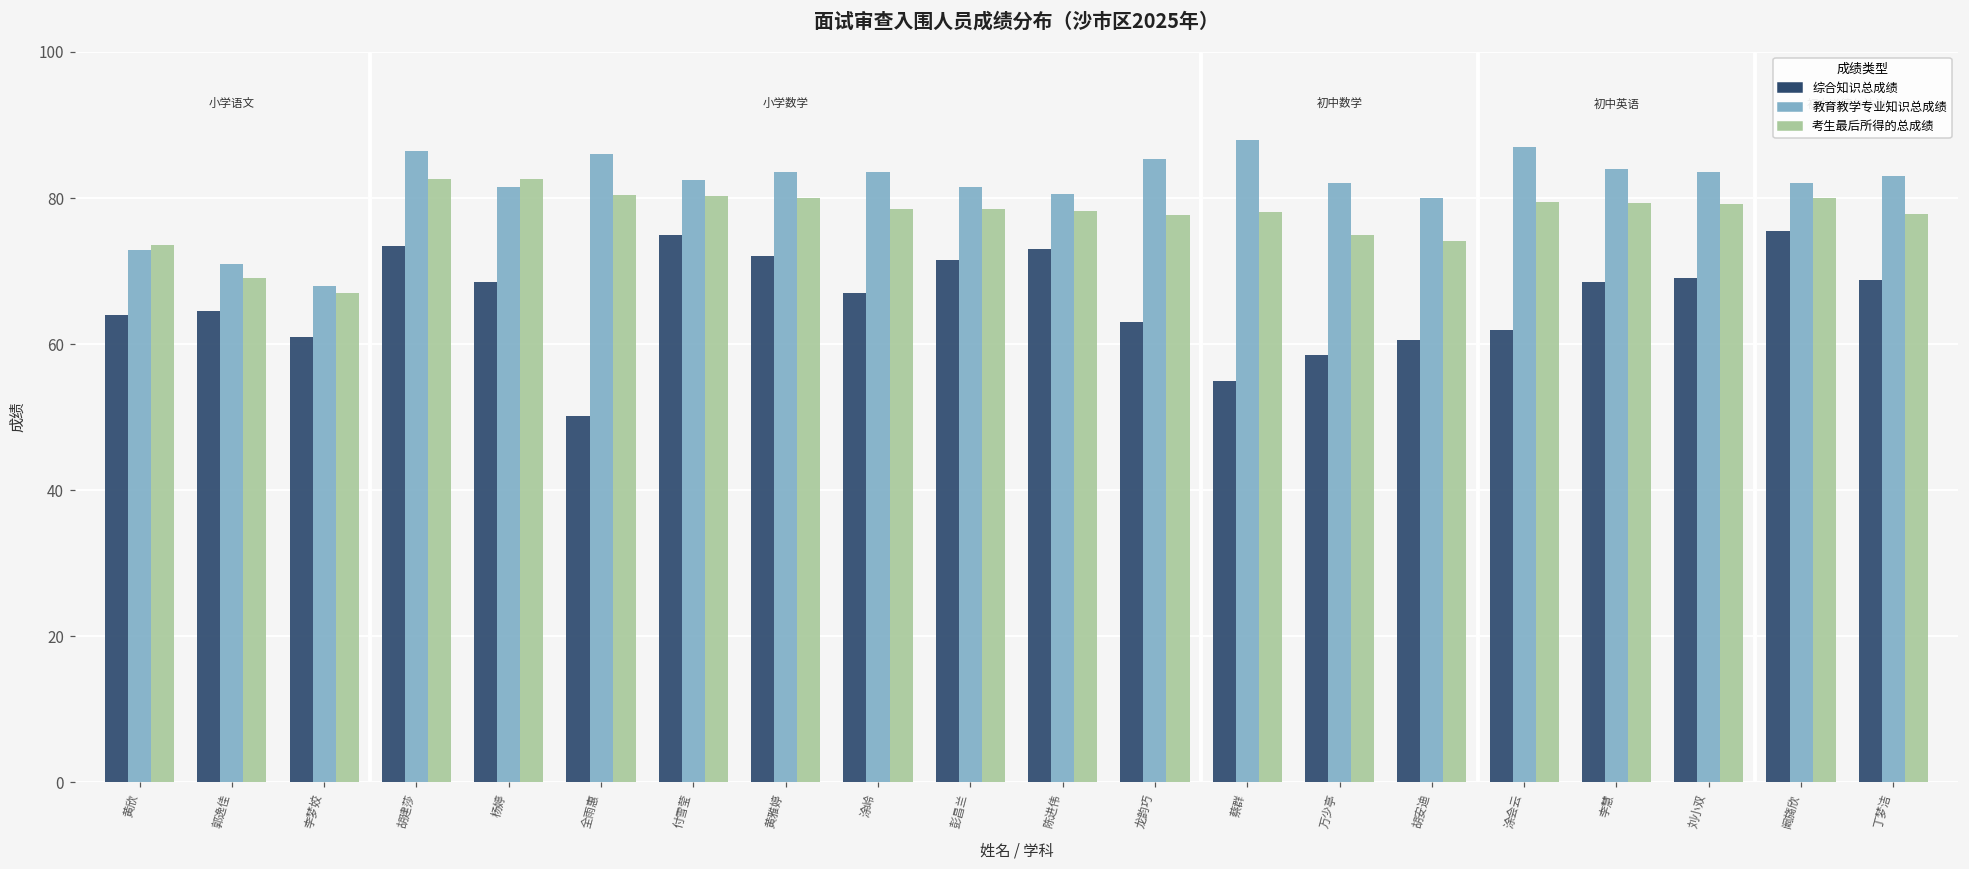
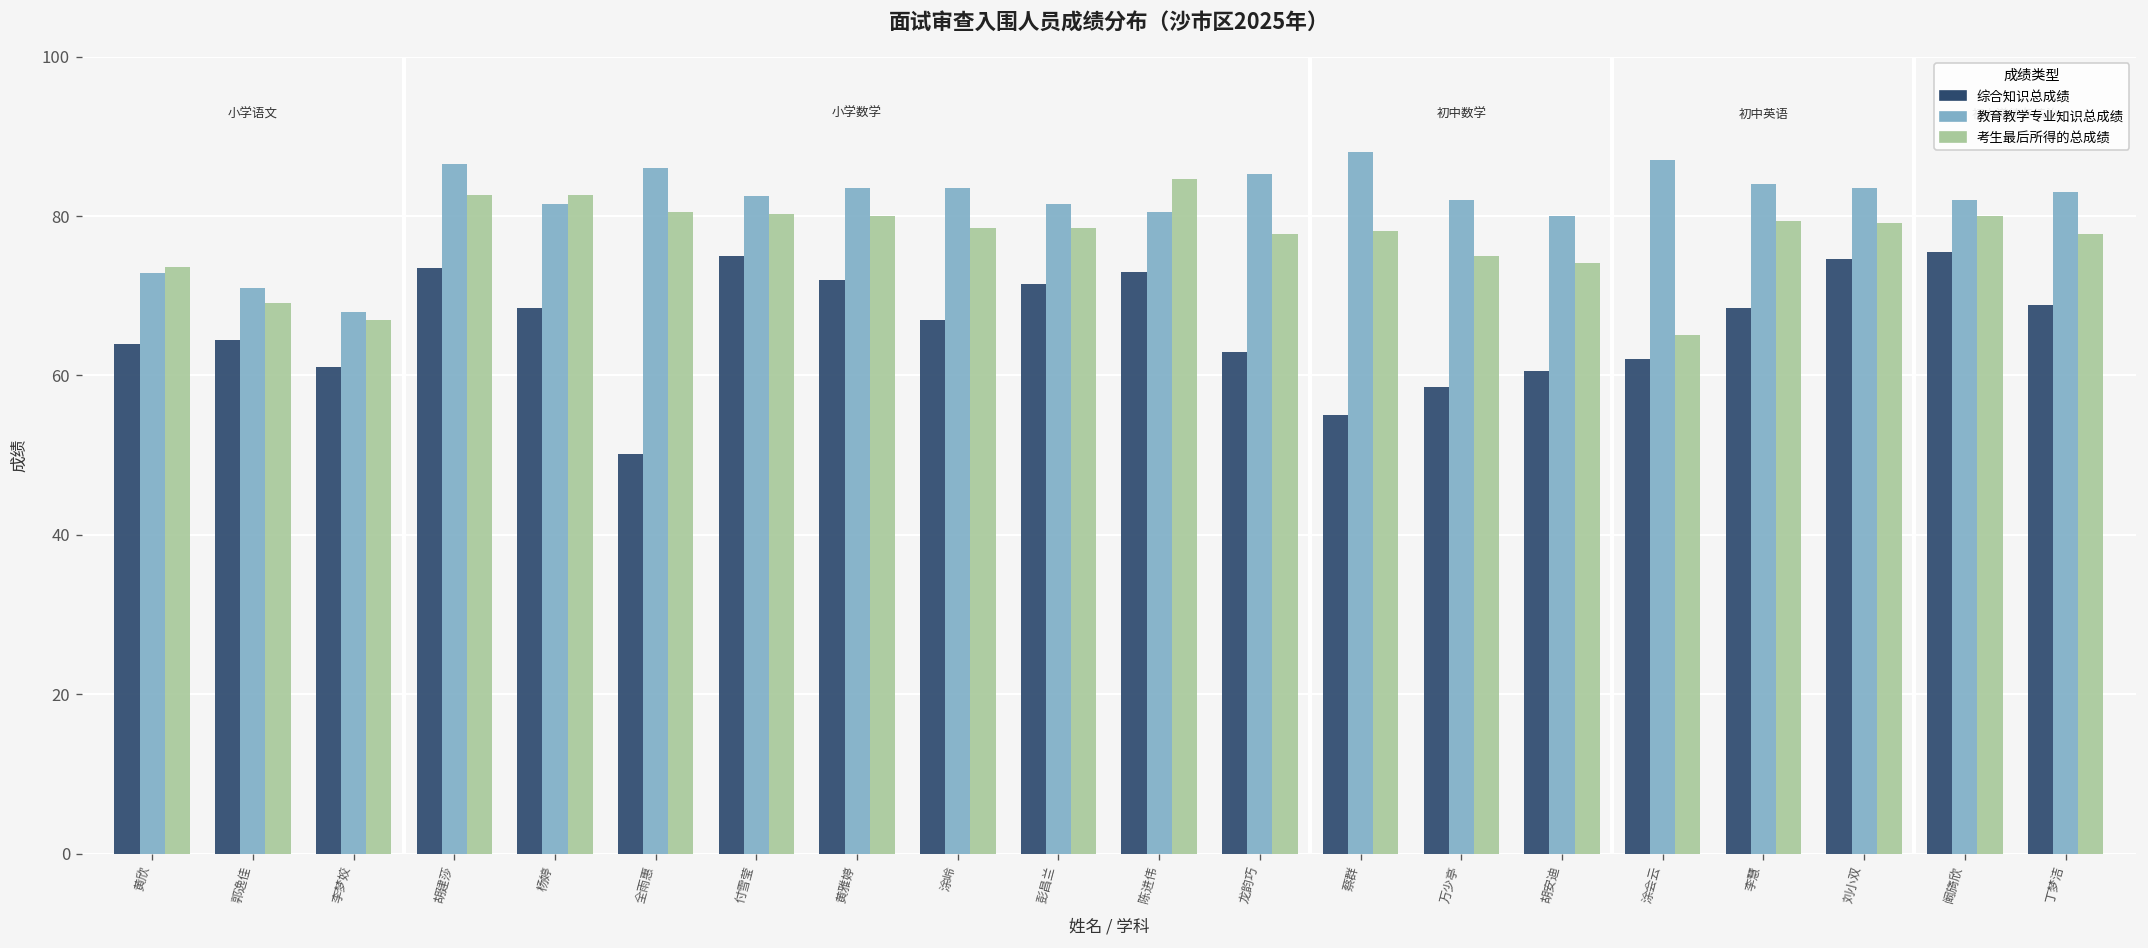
考生最后所得的总成绩, 陈进伟: 78 -> 85
考生最后所得的总成绩, 涂会云: 80 -> 65
综合知识总成绩, 刘小双: 69 -> 75
